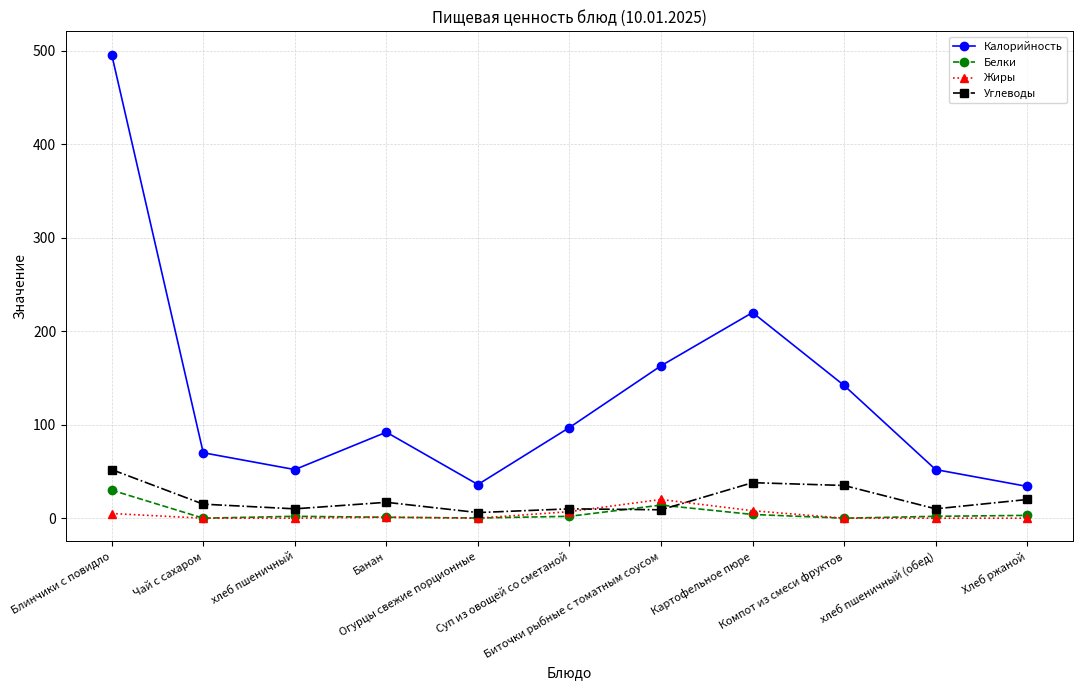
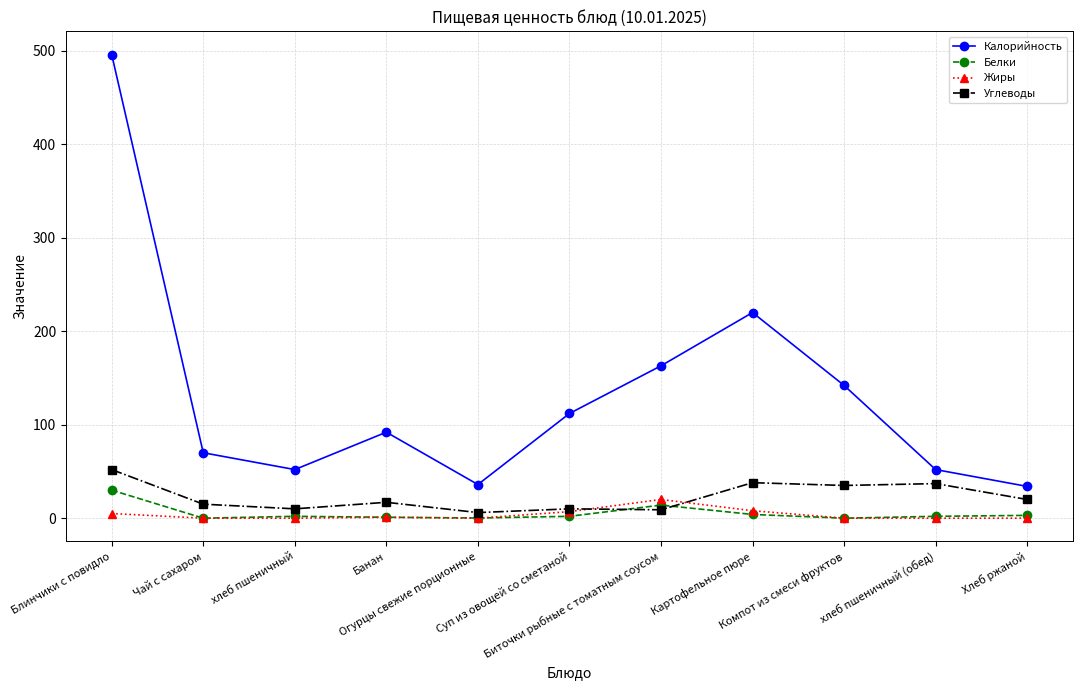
Калорийность, Суп из овощей со сметаной: 100 -> 110
Углеводы, хлеб пшеничный (обед): 10 -> 40
